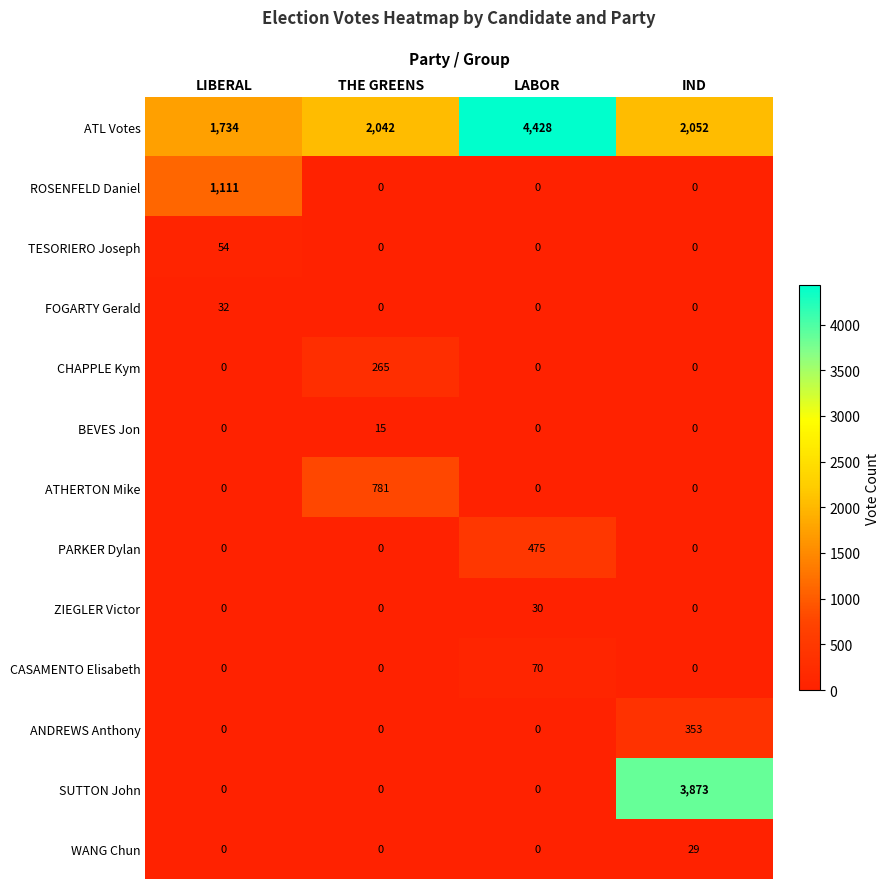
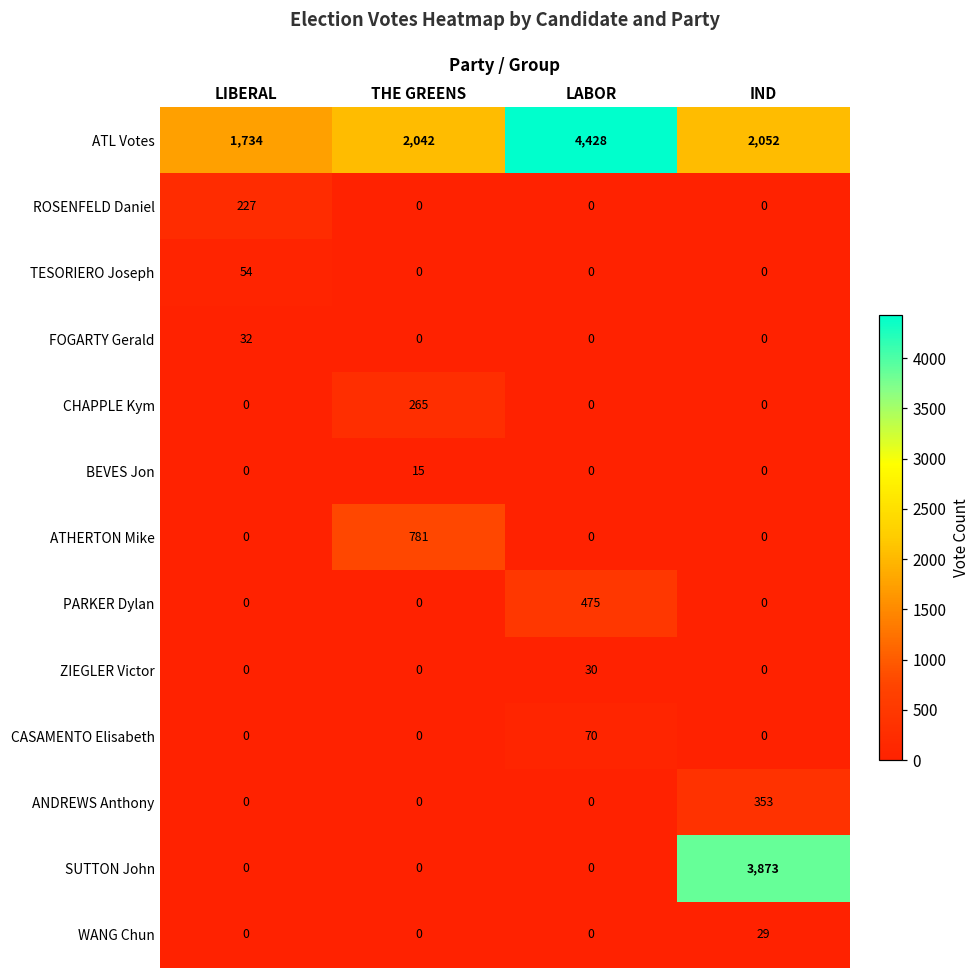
ROSENFELD Daniel, LIBERAL: 1,111 -> 227
